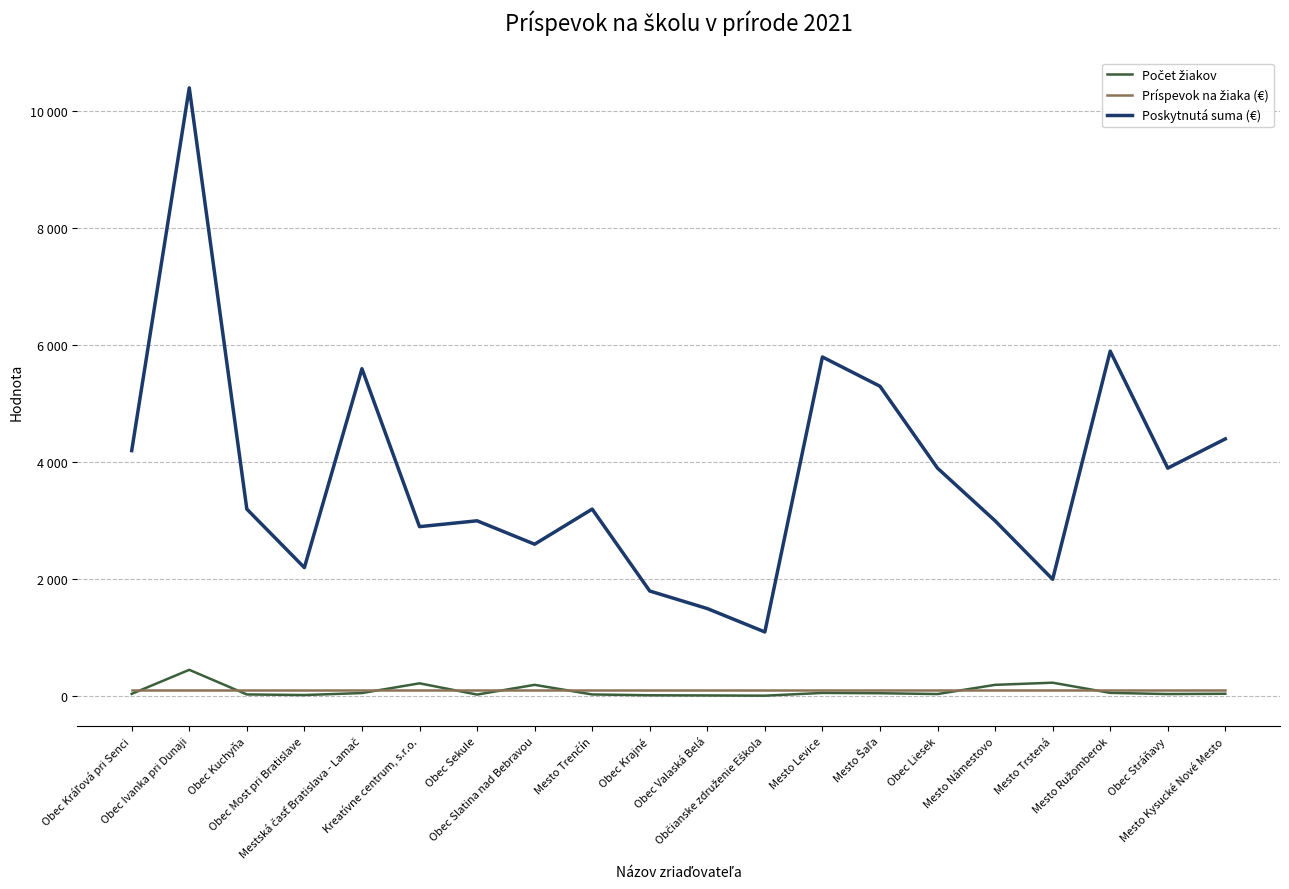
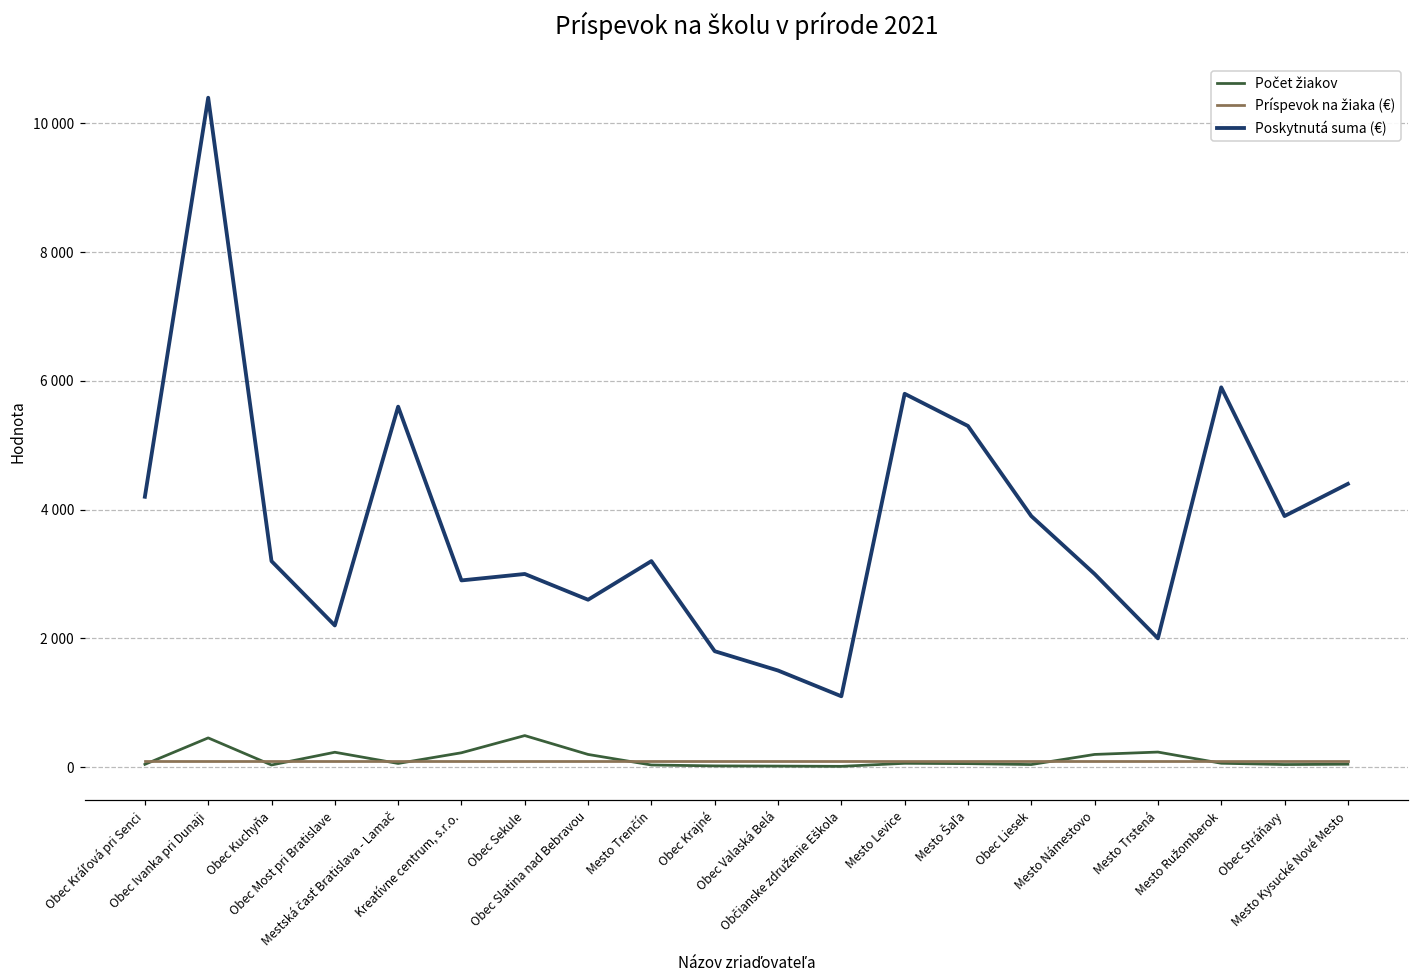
Počet žiakov, Obec Most pri Bratislave: 0 -> 200
Počet žiakov, Obec Sekule: 0 -> 500
